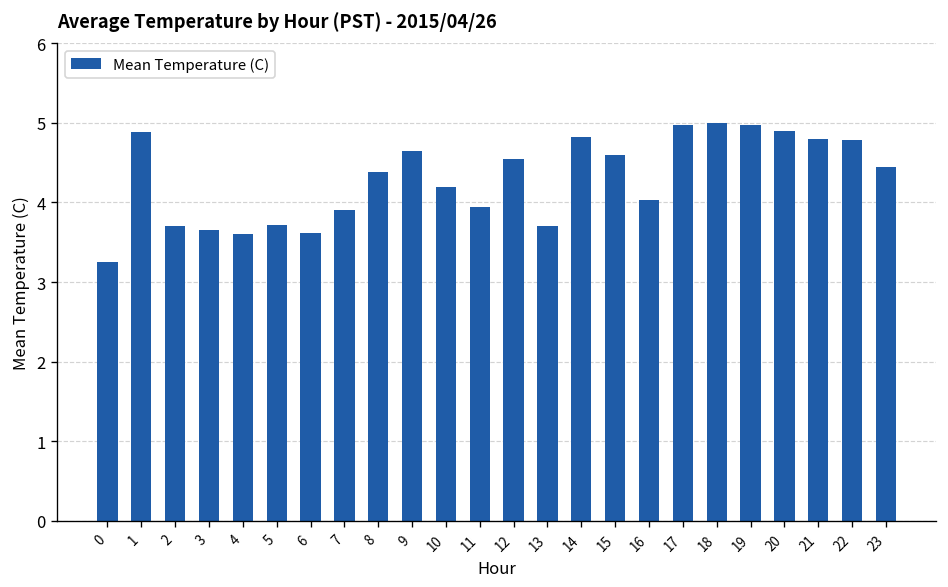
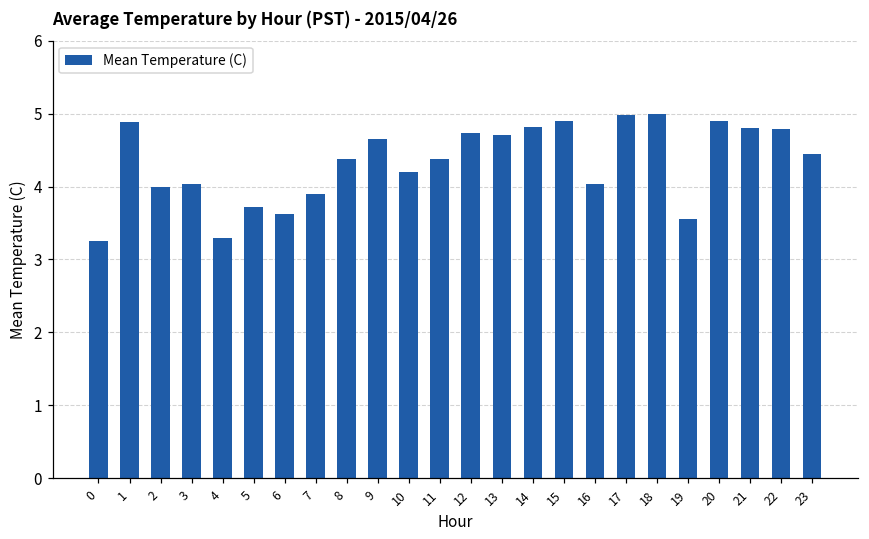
2: 3.7 -> 4.0
3: 3.7 -> 4.0
4: 3.6 -> 3.3
11: 3.9 -> 4.4
12: 4.6 -> 4.7
13: 3.7 -> 4.7
15: 4.6 -> 4.9
19: 5.0 -> 3.6
